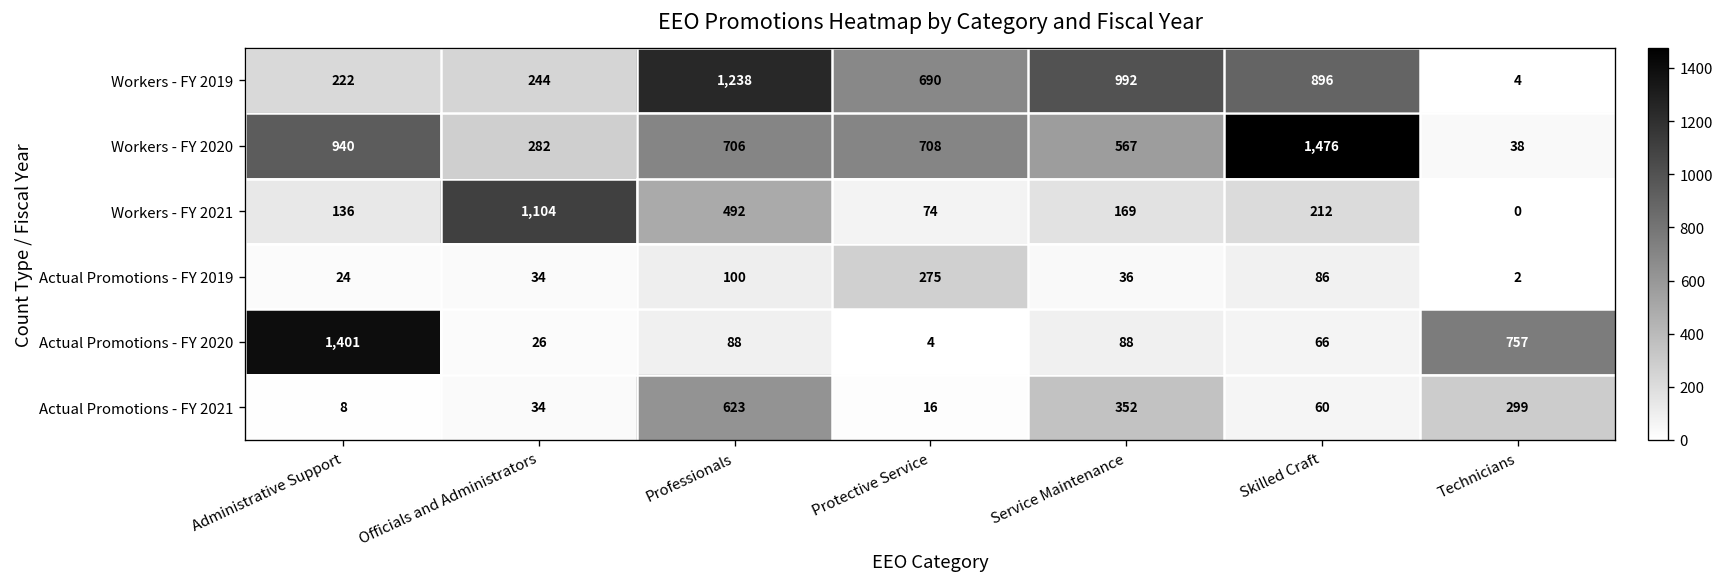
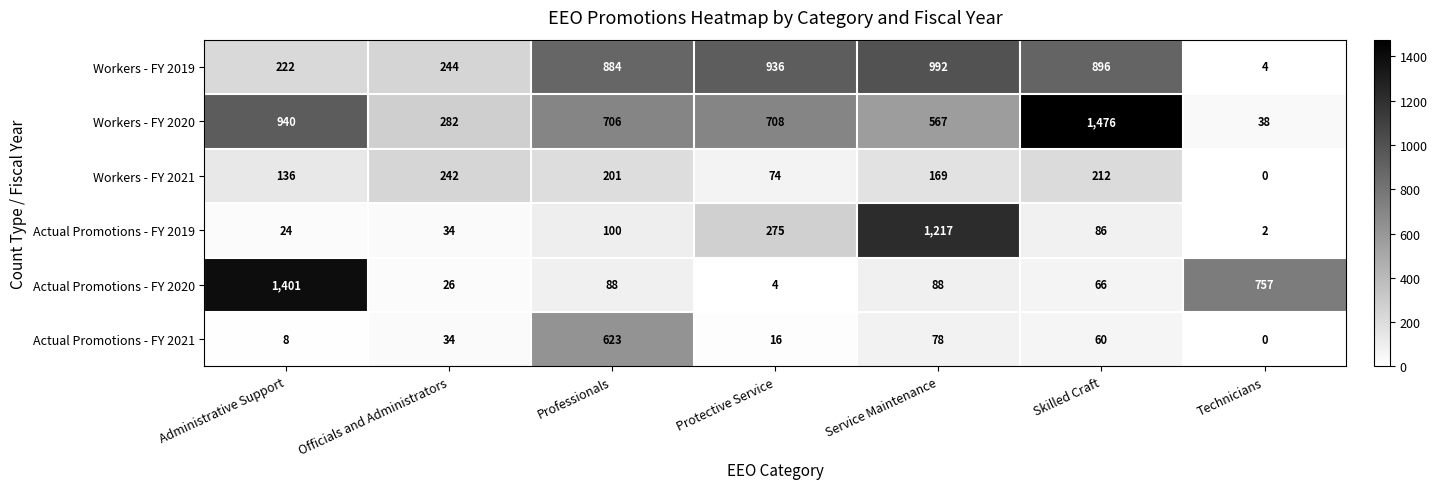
Workers - FY 2019, Professionals: 1,238 -> 884
Workers - FY 2019, Protective Service: 690 -> 936
Workers - FY 2021, Officials and Administrators: 1,104 -> 242
Workers - FY 2021, Professionals: 492 -> 201
Actual Promotions - FY 2019, Service Maintenance: 36 -> 1,217
Actual Promotions - FY 2021, Service Maintenance: 352 -> 78
Actual Promotions - FY 2021, Technicians: 299 -> 0
